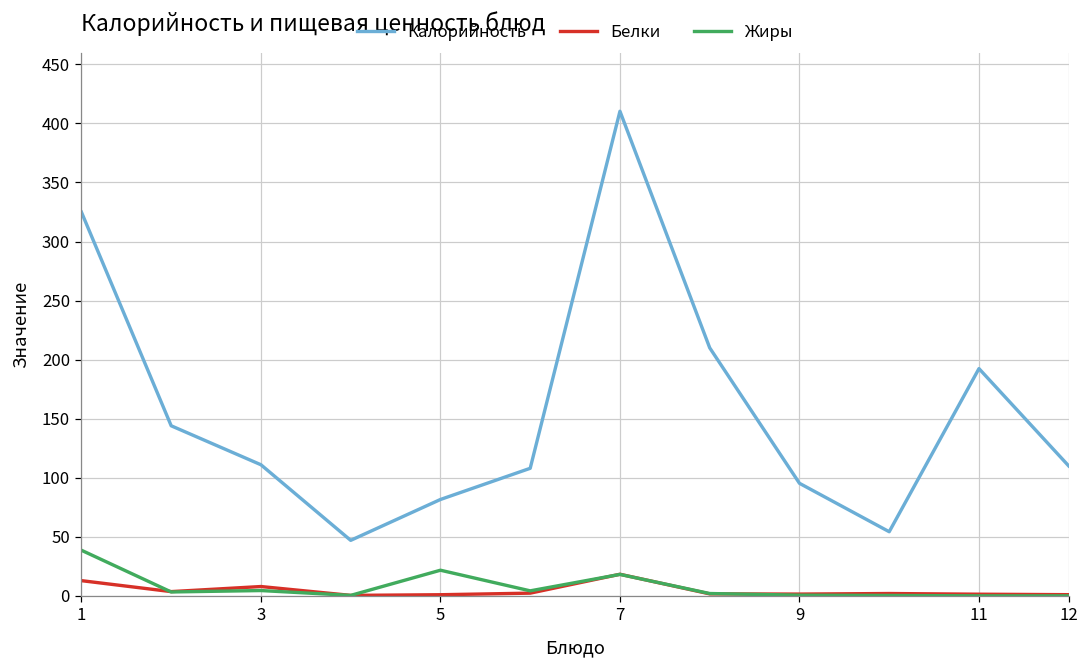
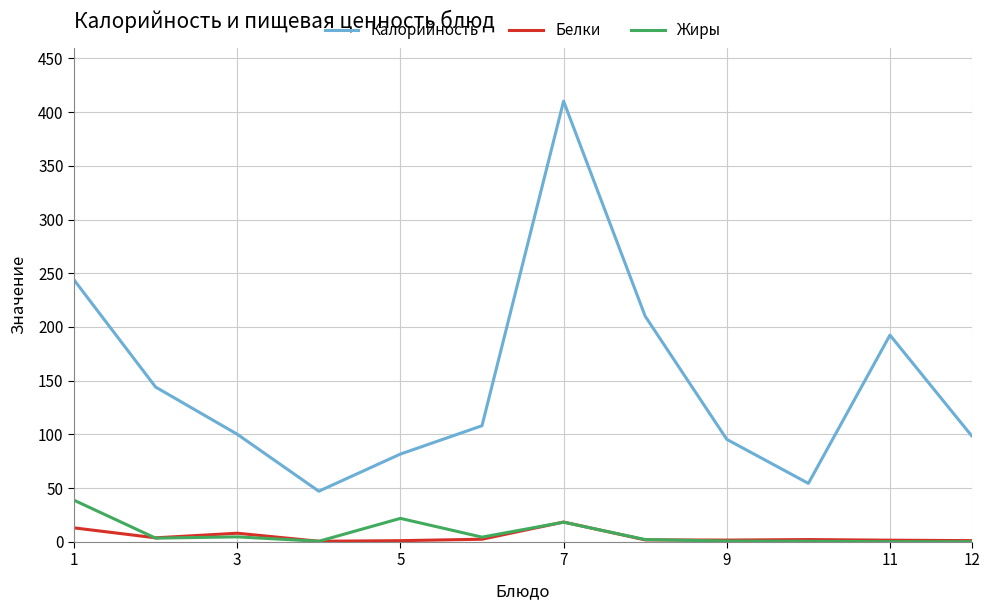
Калорийность, 1: 325 -> 244
Калорийность, 3: 111 -> 100
Калорийность, 12: 110 -> 99
